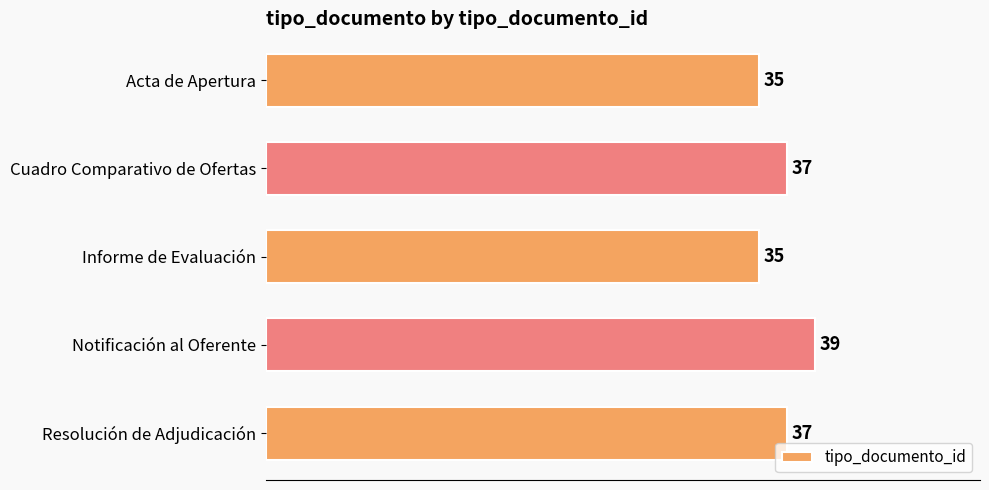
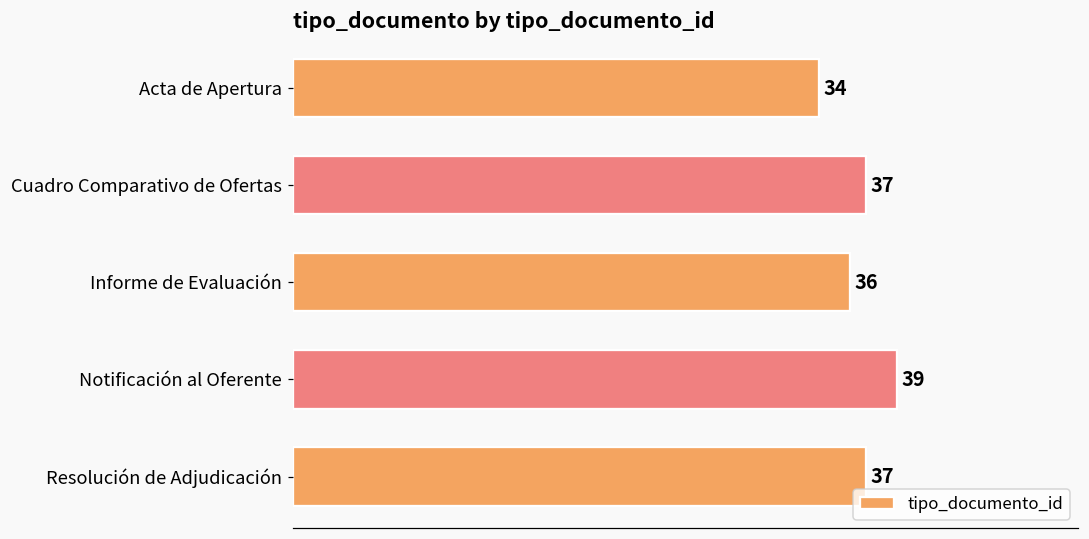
Acta de Apertura: 35 -> 34
Informe de Evaluación: 35 -> 36
